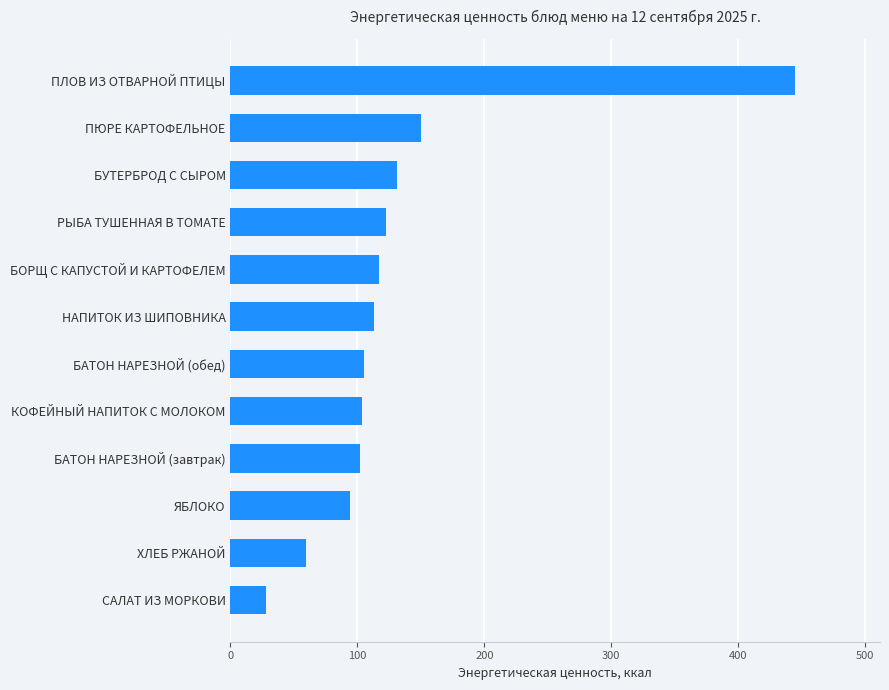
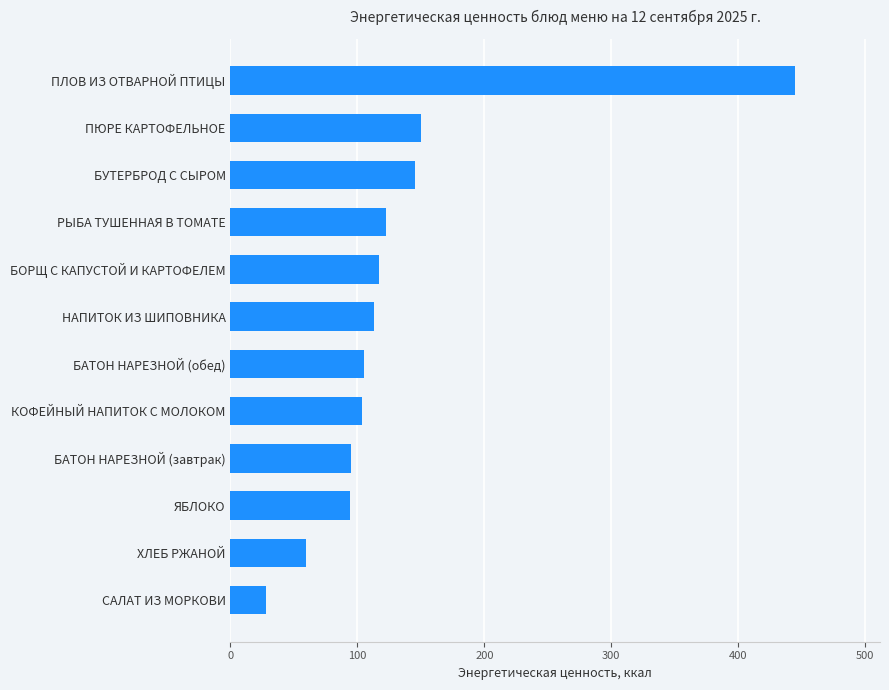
БУТЕРБРОД С СЫРОМ: 131 -> 145
БАТОН НАРЕЗНОЙ (завтрак): 102 -> 95
